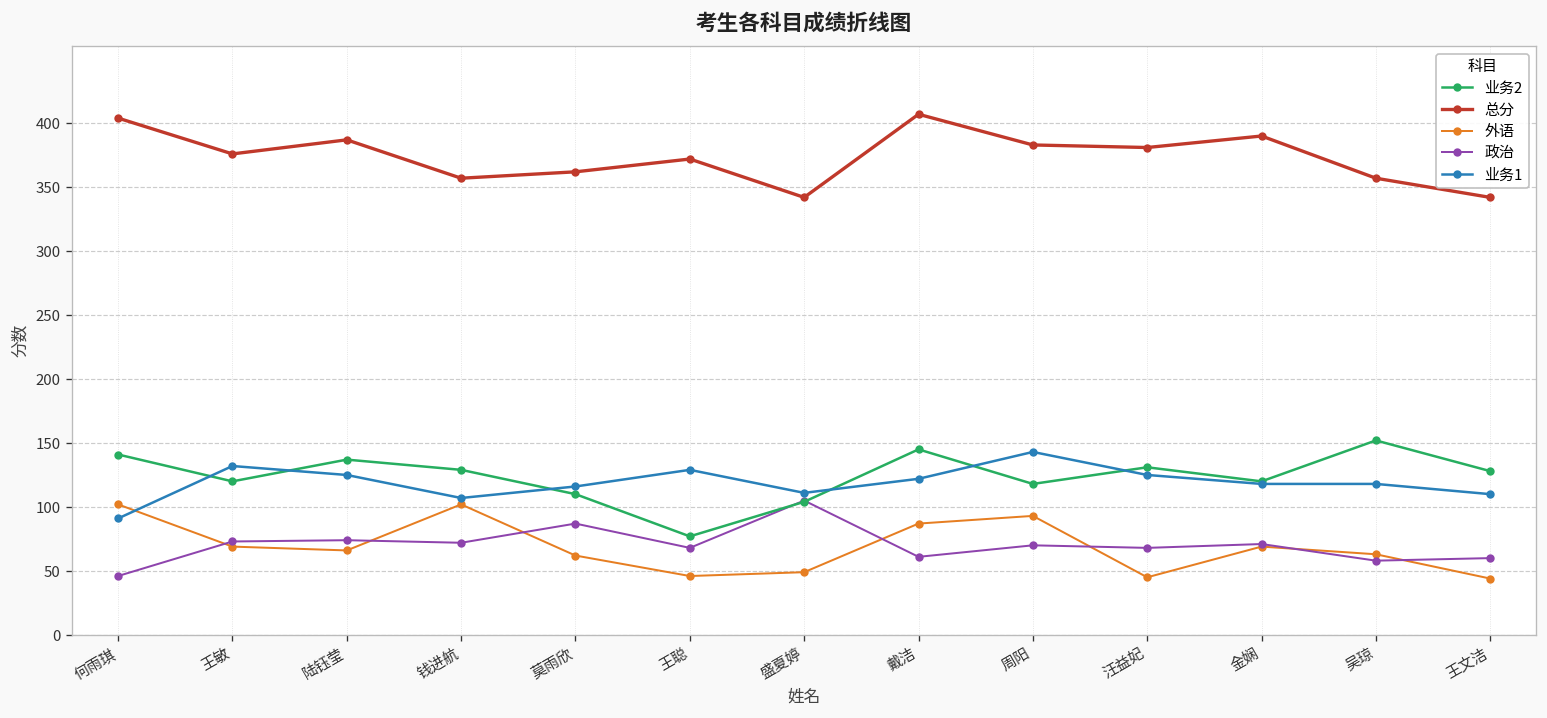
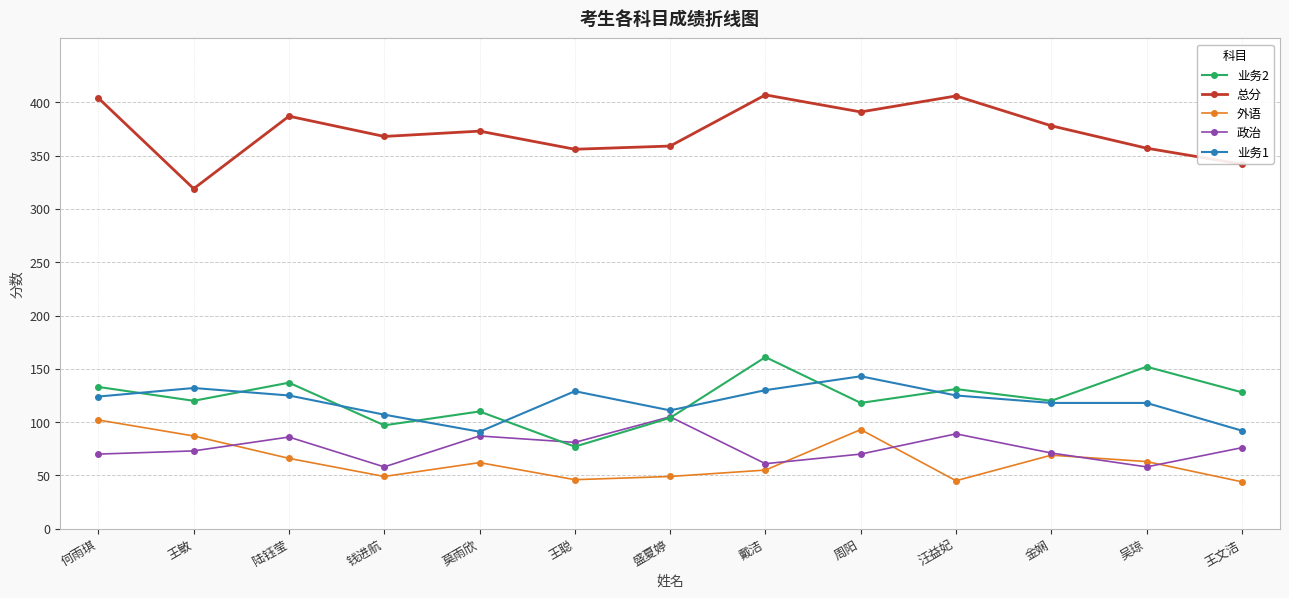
业务2, 何雨琪: 141 -> 133
政治, 何雨琪: 46 -> 70
业务1, 何雨琪: 91 -> 124
总分, 王敏: 376 -> 319
外语, 王敏: 69 -> 87
政治, 陆钰莹: 74 -> 86
业务2, 钱进航: 129 -> 97
总分, 钱进航: 357 -> 368
外语, 钱进航: 102 -> 49
政治, 钱进航: 72 -> 58
总分, 莫雨欣: 362 -> 373
业务1, 莫雨欣: 116 -> 91
总分, 王聪: 372 -> 356
政治, 王聪: 68 -> 81
总分, 盛夏婷: 342 -> 359
业务2, 戴洁: 145 -> 161
外语, 戴洁: 87 -> 55
业务1, 戴洁: 122 -> 130
总分, 周阳: 383 -> 391
总分, 汪益妃: 381 -> 406
政治, 汪益妃: 68 -> 89
总分, 金娴: 390 -> 378
政治, 王文洁: 60 -> 76
业务1, 王文洁: 110 -> 92
